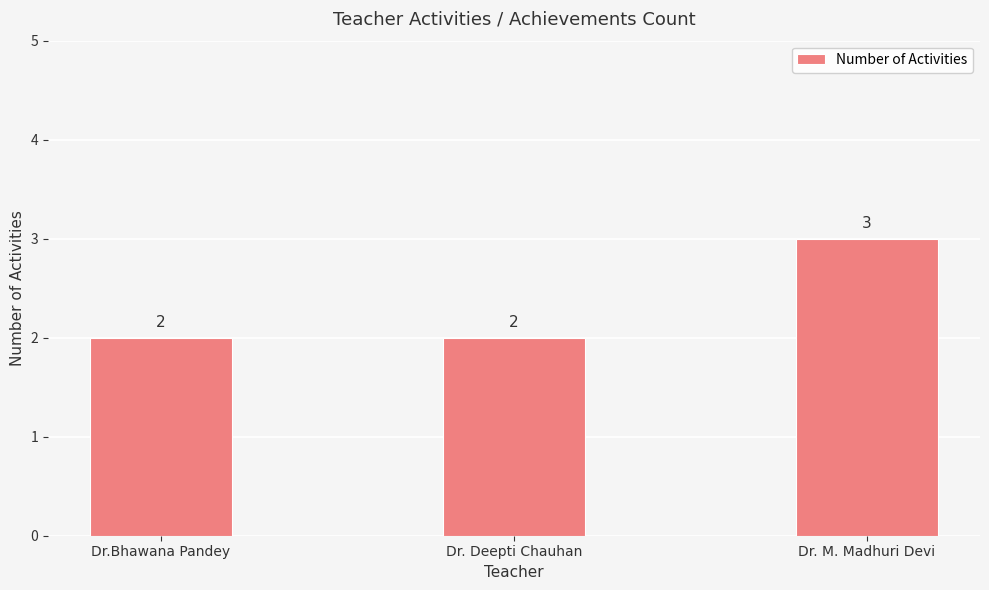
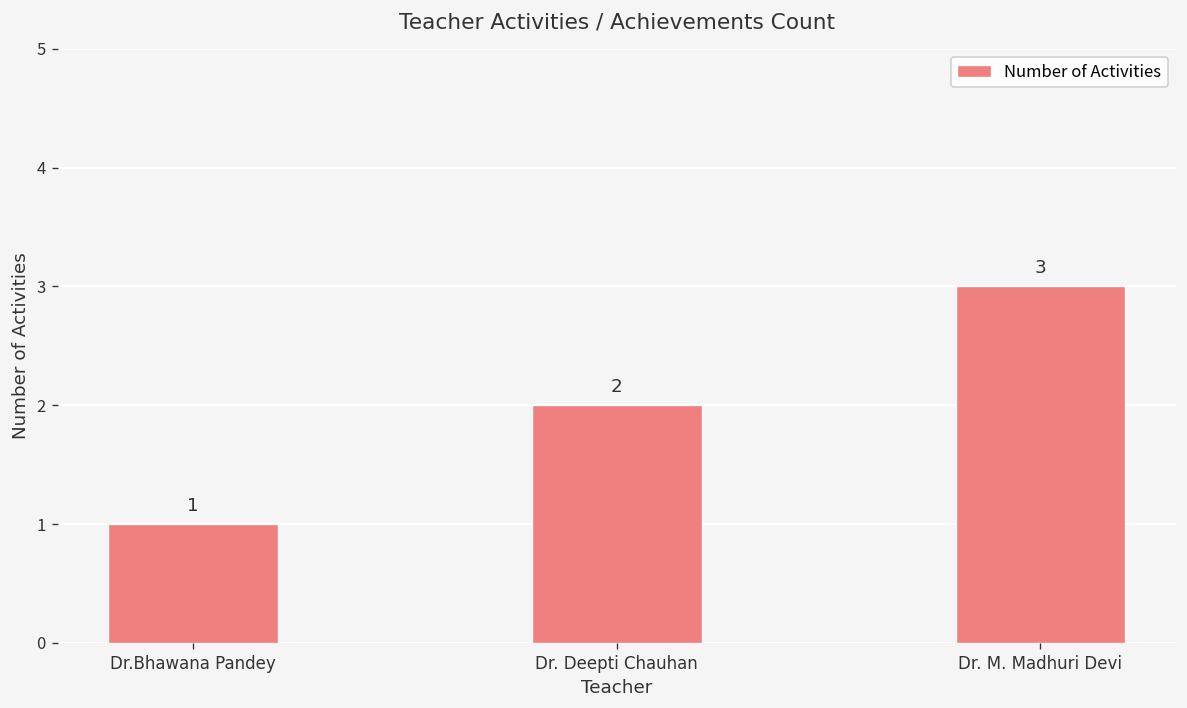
Dr.Bhawana Pandey: 2 -> 1
